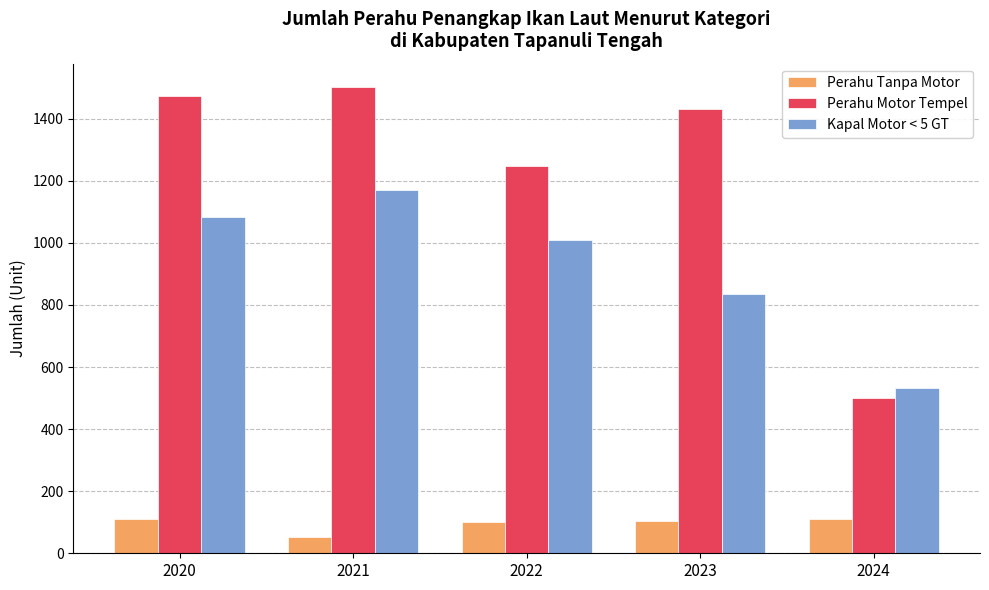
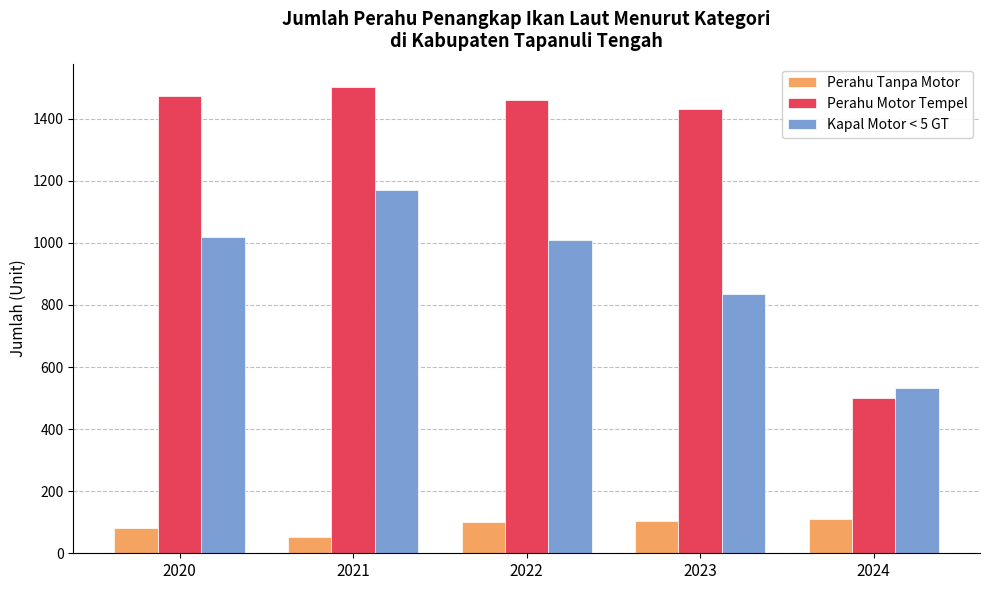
Perahu Tanpa Motor, 2020: 110 -> 80
Kapal Motor < 5 GT, 2020: 1080 -> 1020
Perahu Motor Tempel, 2022: 1250 -> 1460
